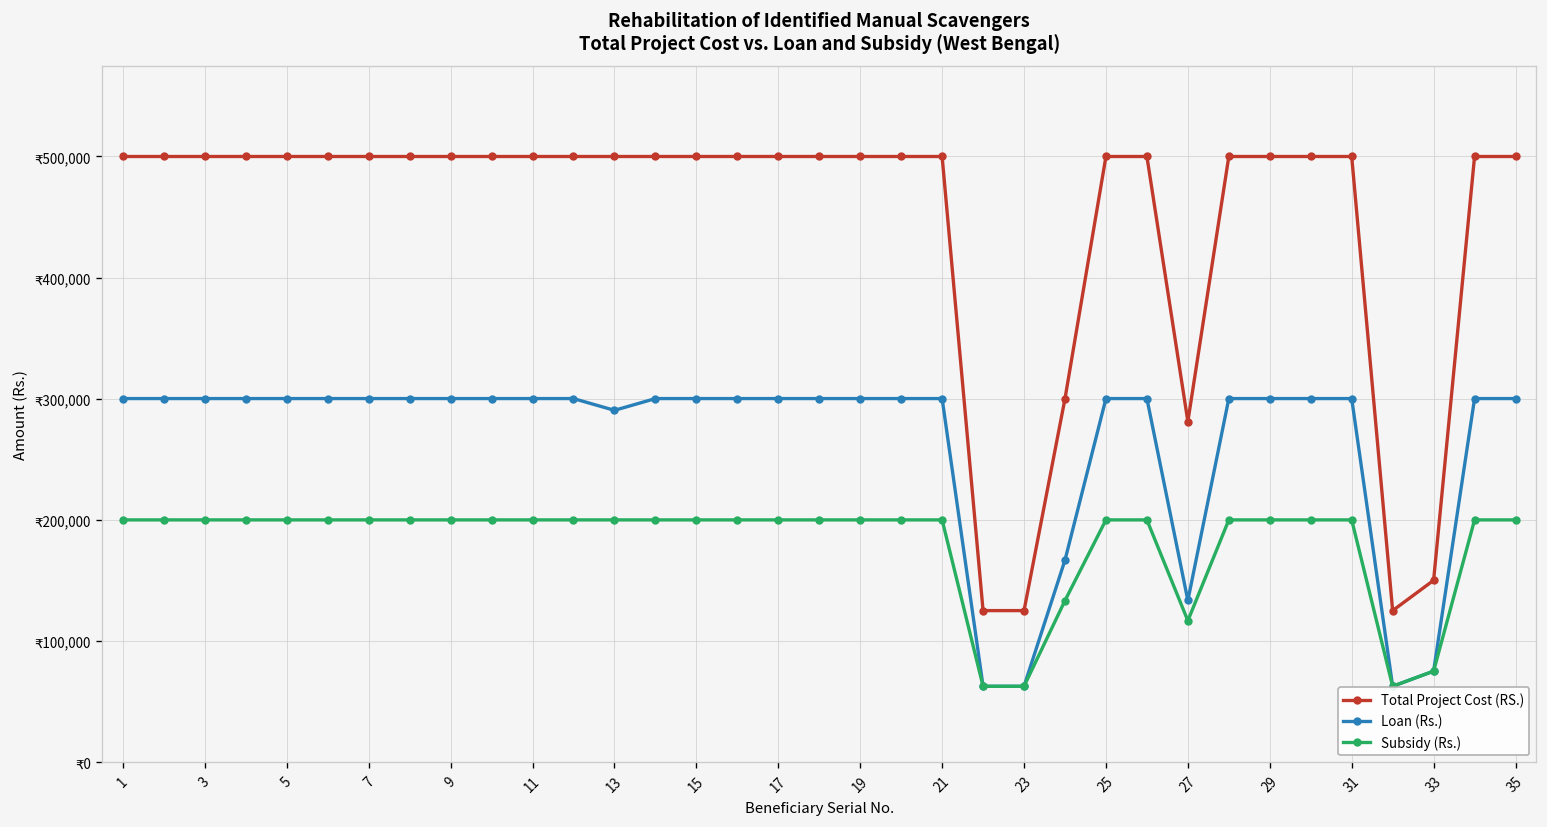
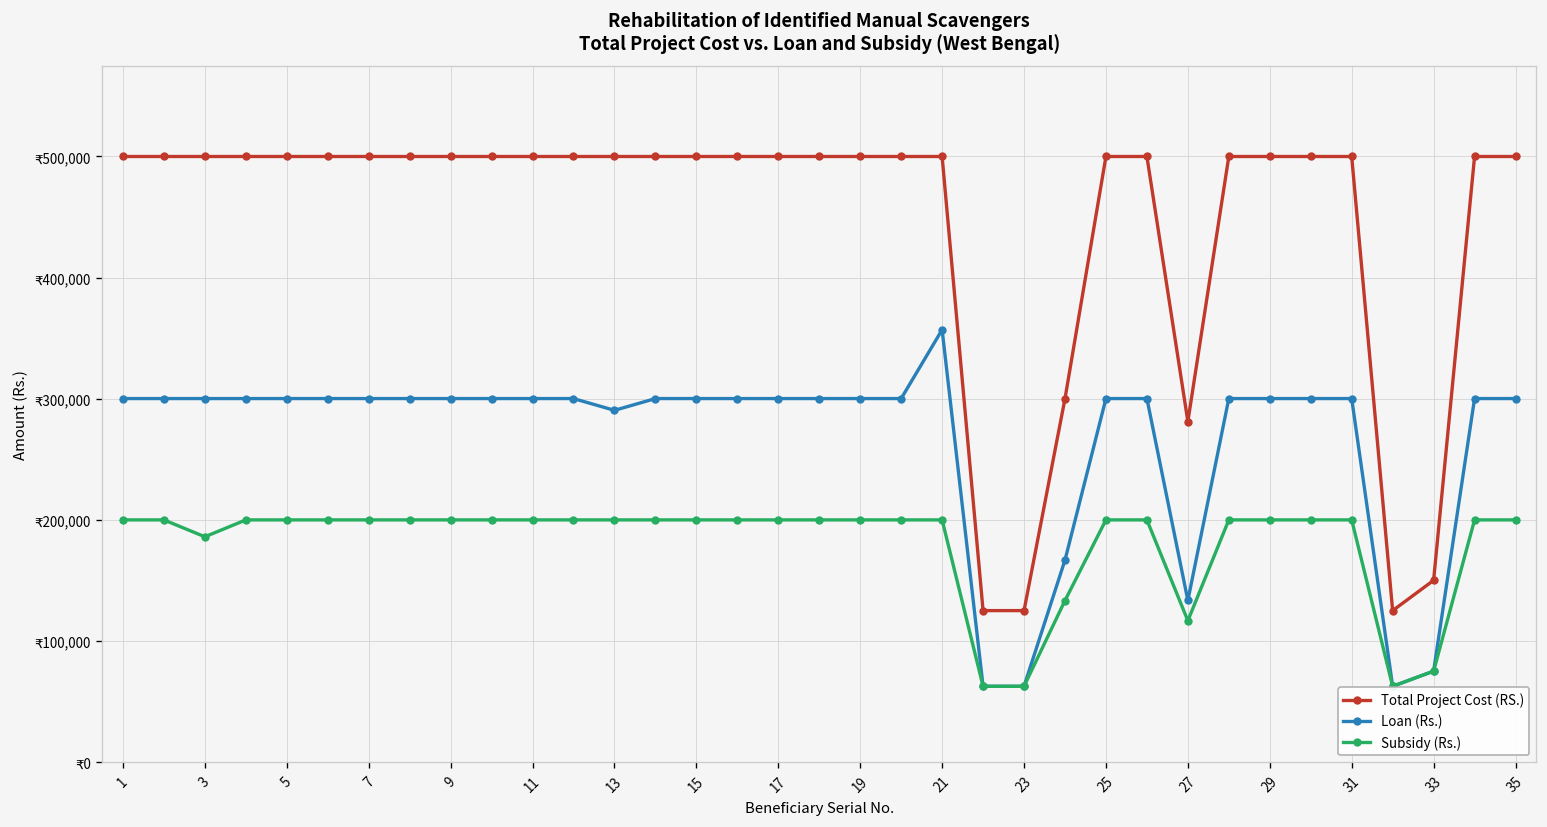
Subsidy (Rs.), 3: ₹200,000 -> ₹186,000
Loan (Rs.), 21: ₹300,000 -> ₹357,000
